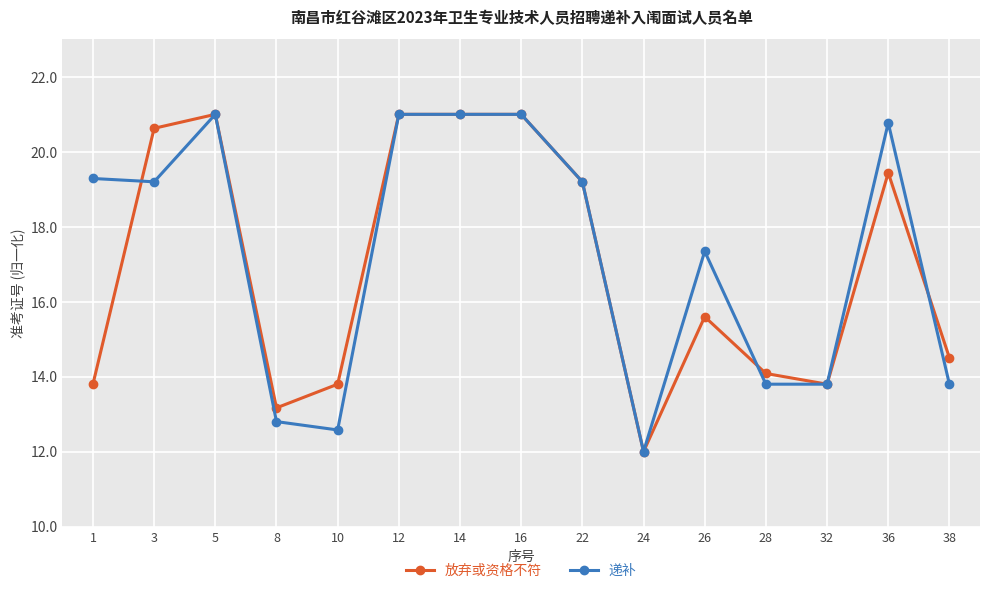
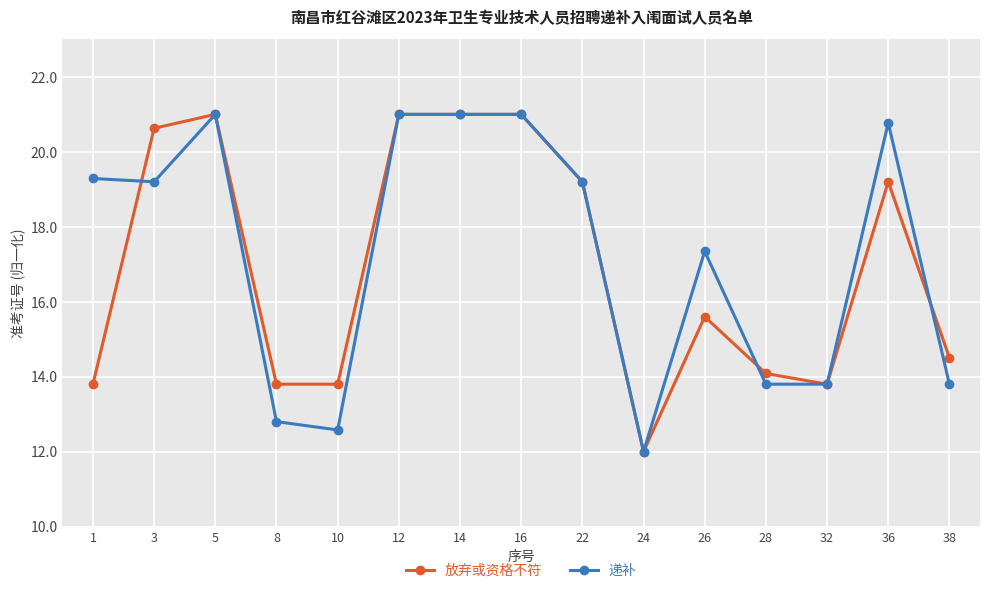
放弃或资格不符, 8: 13.2 -> 13.8
放弃或资格不符, 36: 19.4 -> 19.2
